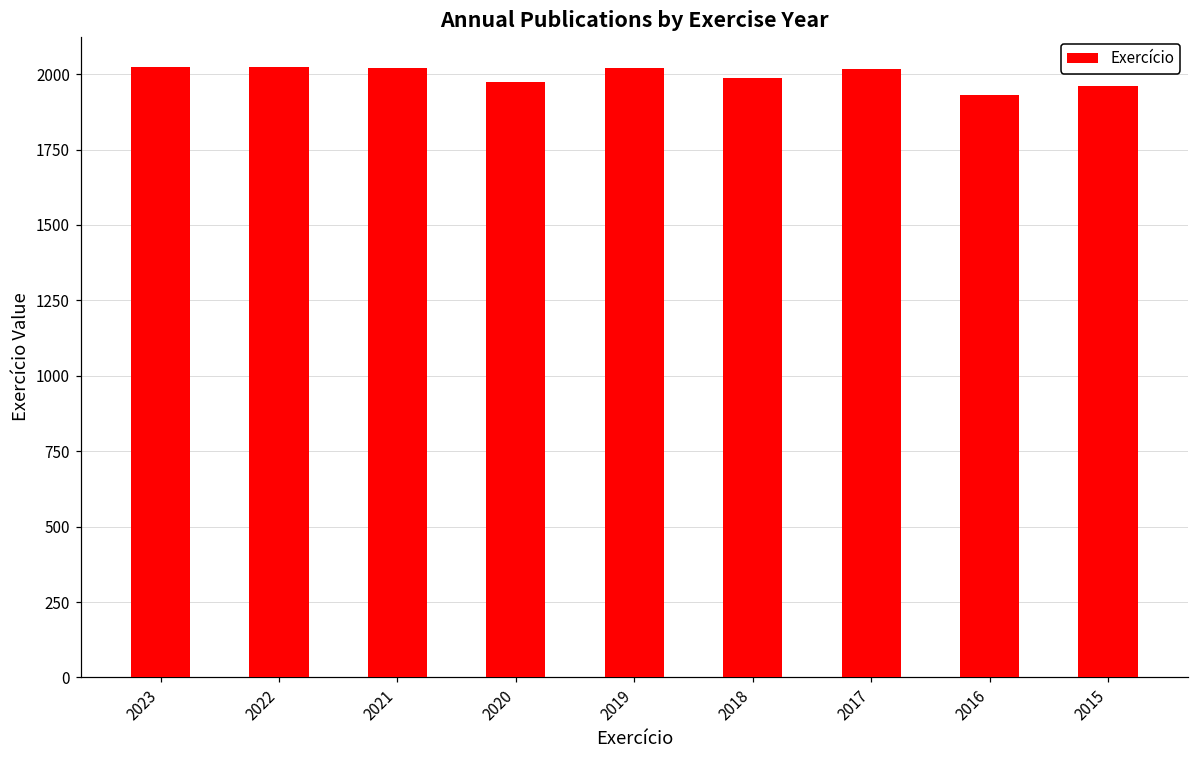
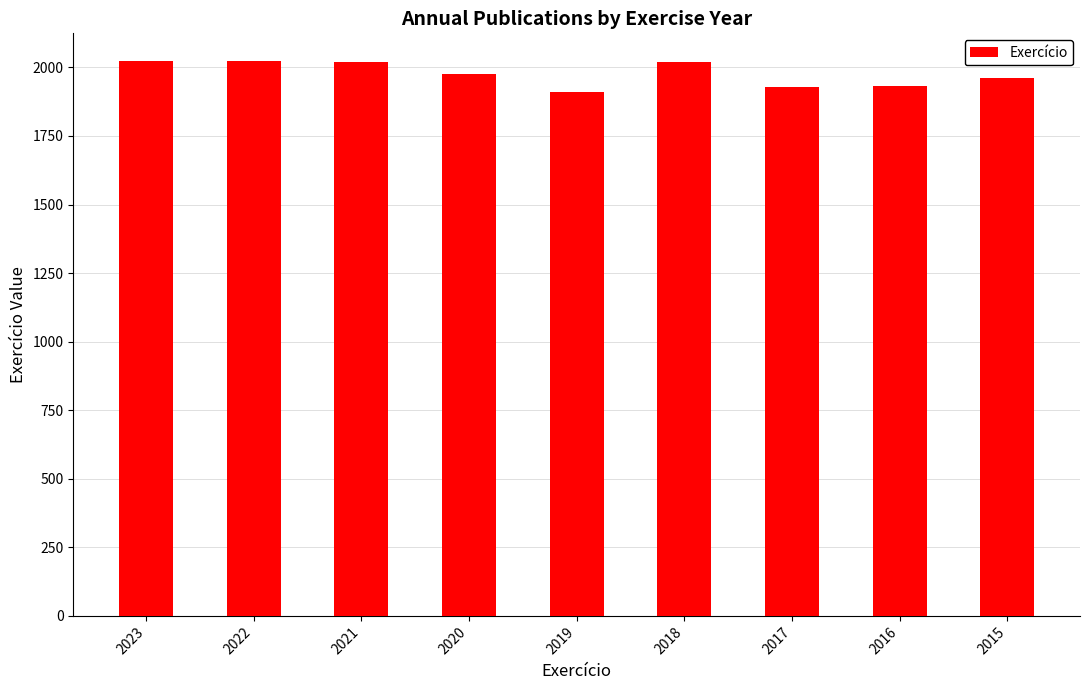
2019: 2020 -> 1910
2018: 1990 -> 2020
2017: 2020 -> 1930
